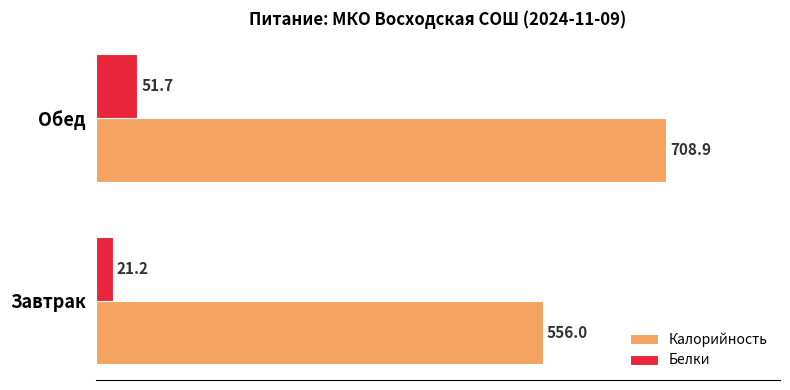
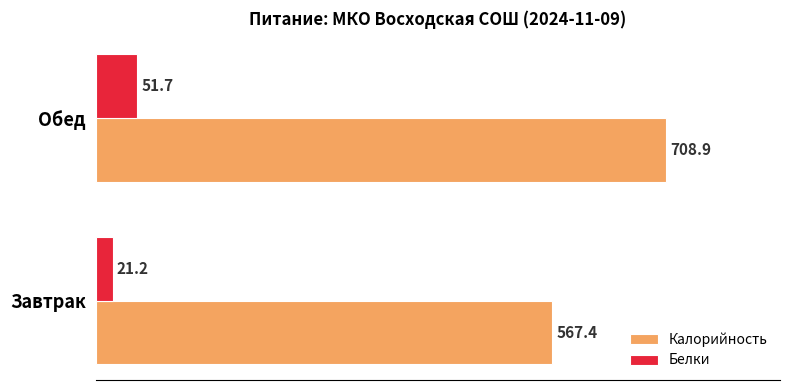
Калорийность, Завтрак: 556.0 -> 567.4
